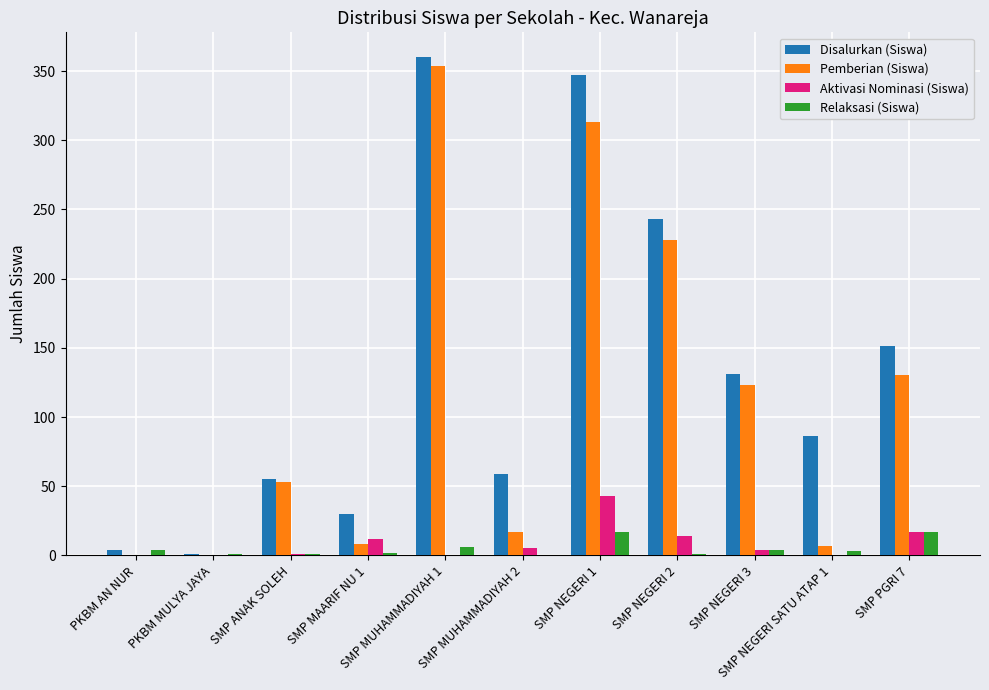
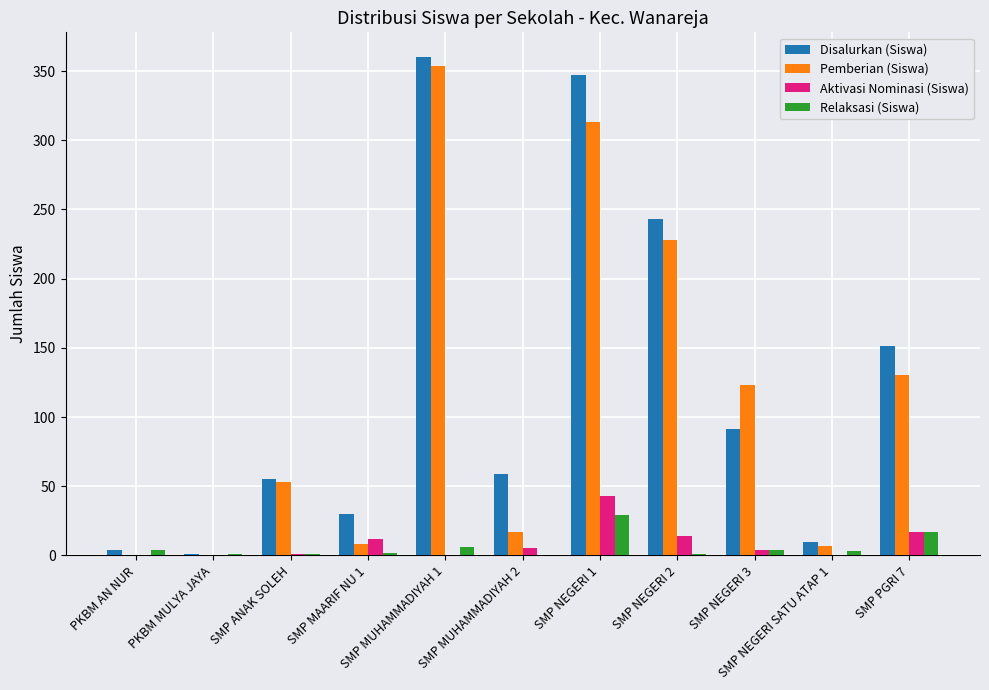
Relaksasi (Siswa), SMP NEGERI 1: 17 -> 29
Disalurkan (Siswa), SMP NEGERI 3: 131 -> 91
Disalurkan (Siswa), SMP NEGERI SATU ATAP 1: 86 -> 10
